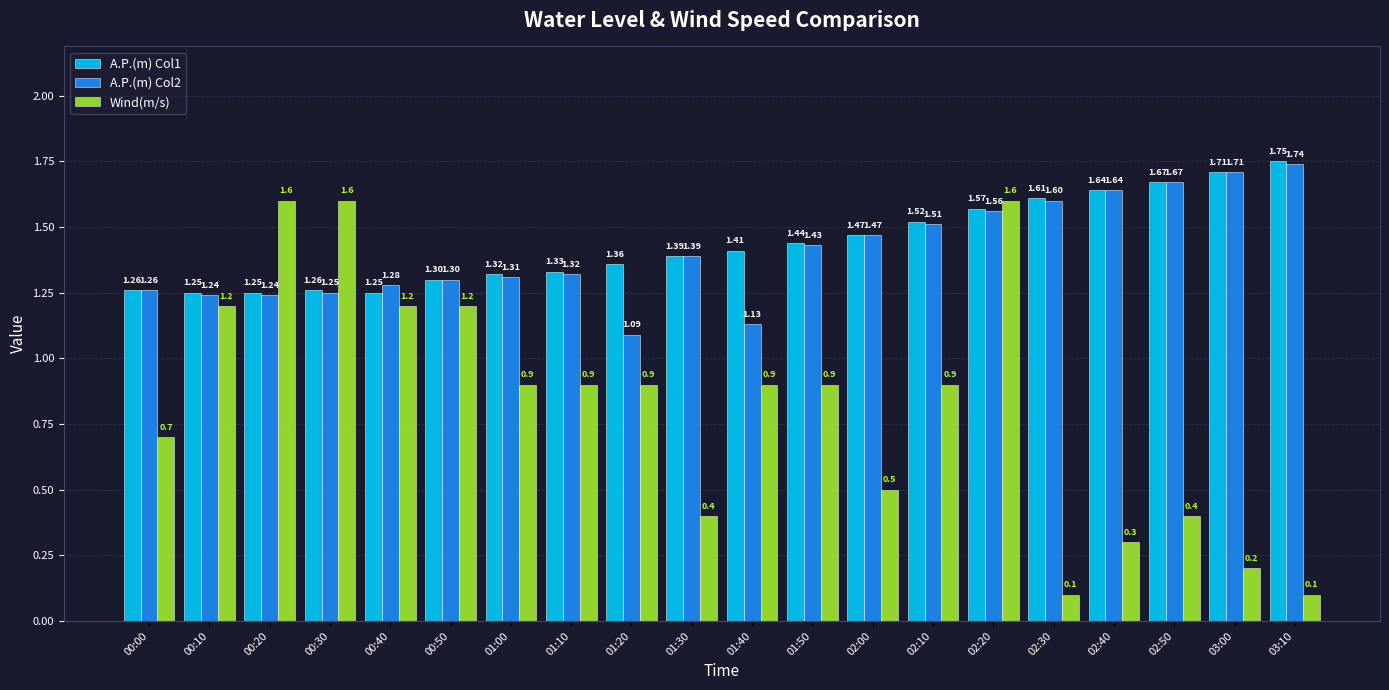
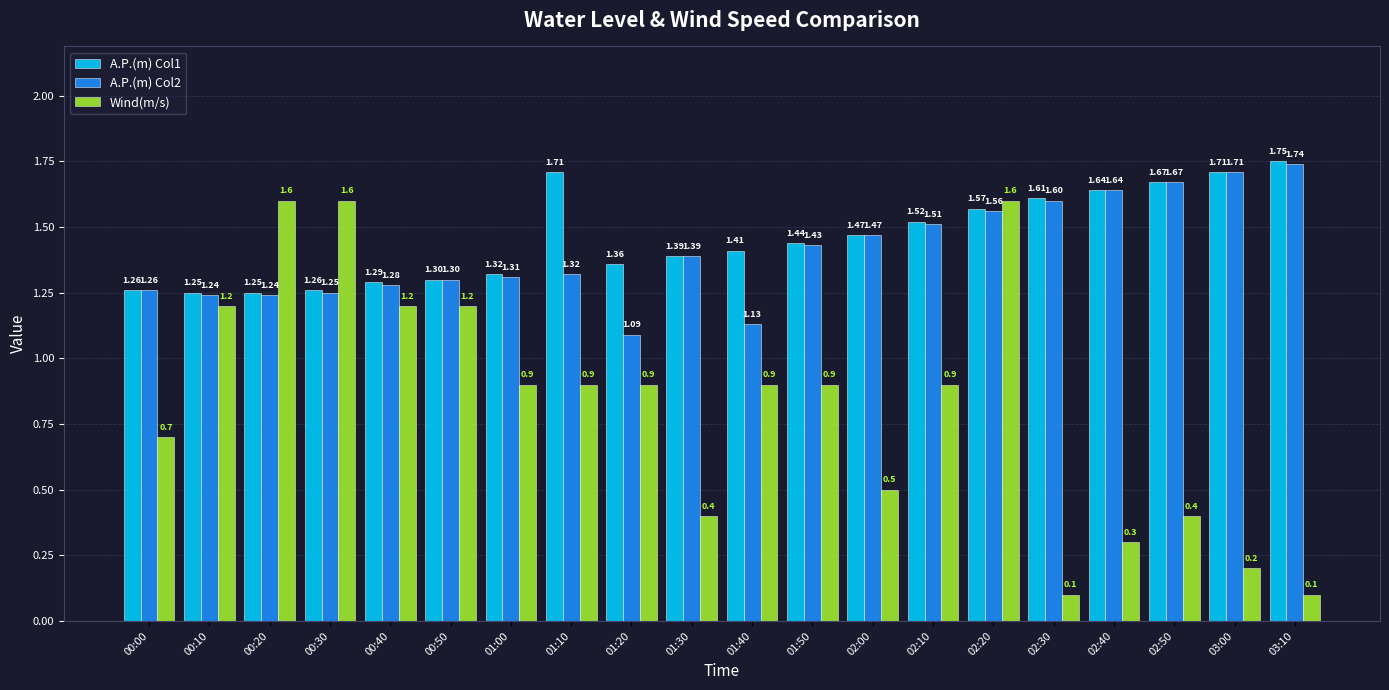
A.P.(m) Col1, 00:40: 1.25 -> 1.29
A.P.(m) Col1, 01:10: 1.33 -> 1.71
